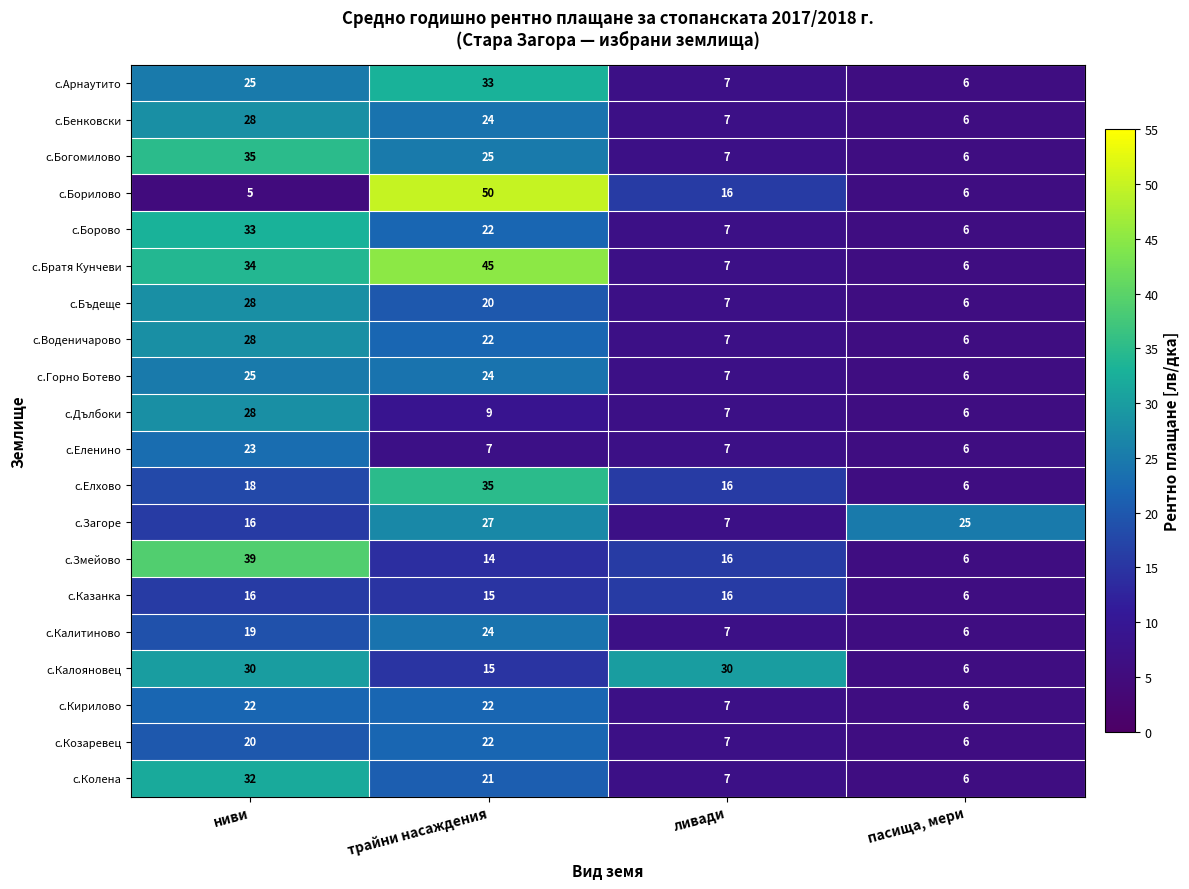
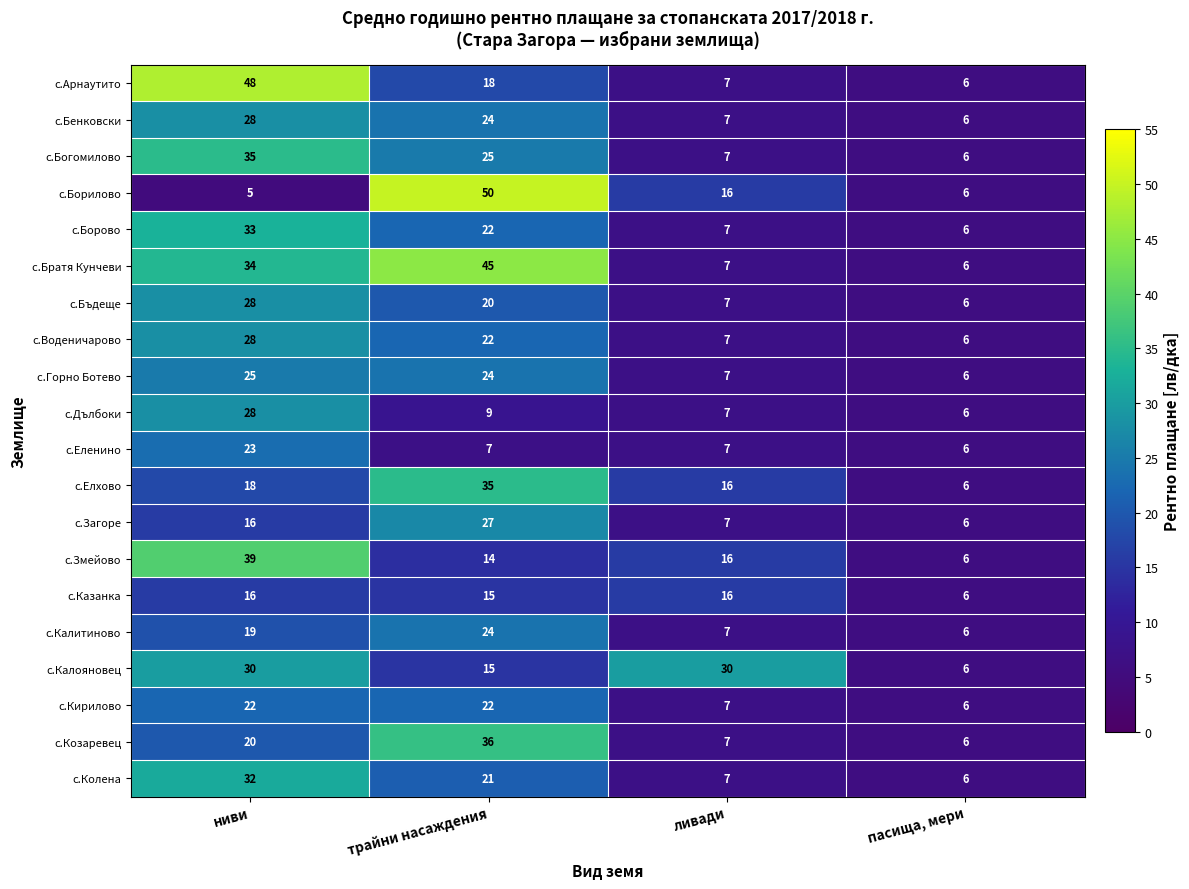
с.Арнаутито, ниви: 25 -> 48
с.Арнаутито, трайни насаждения: 33 -> 18
с.Загоре, пасища, мери: 25 -> 6
с.Козаревец, трайни насаждения: 22 -> 36
